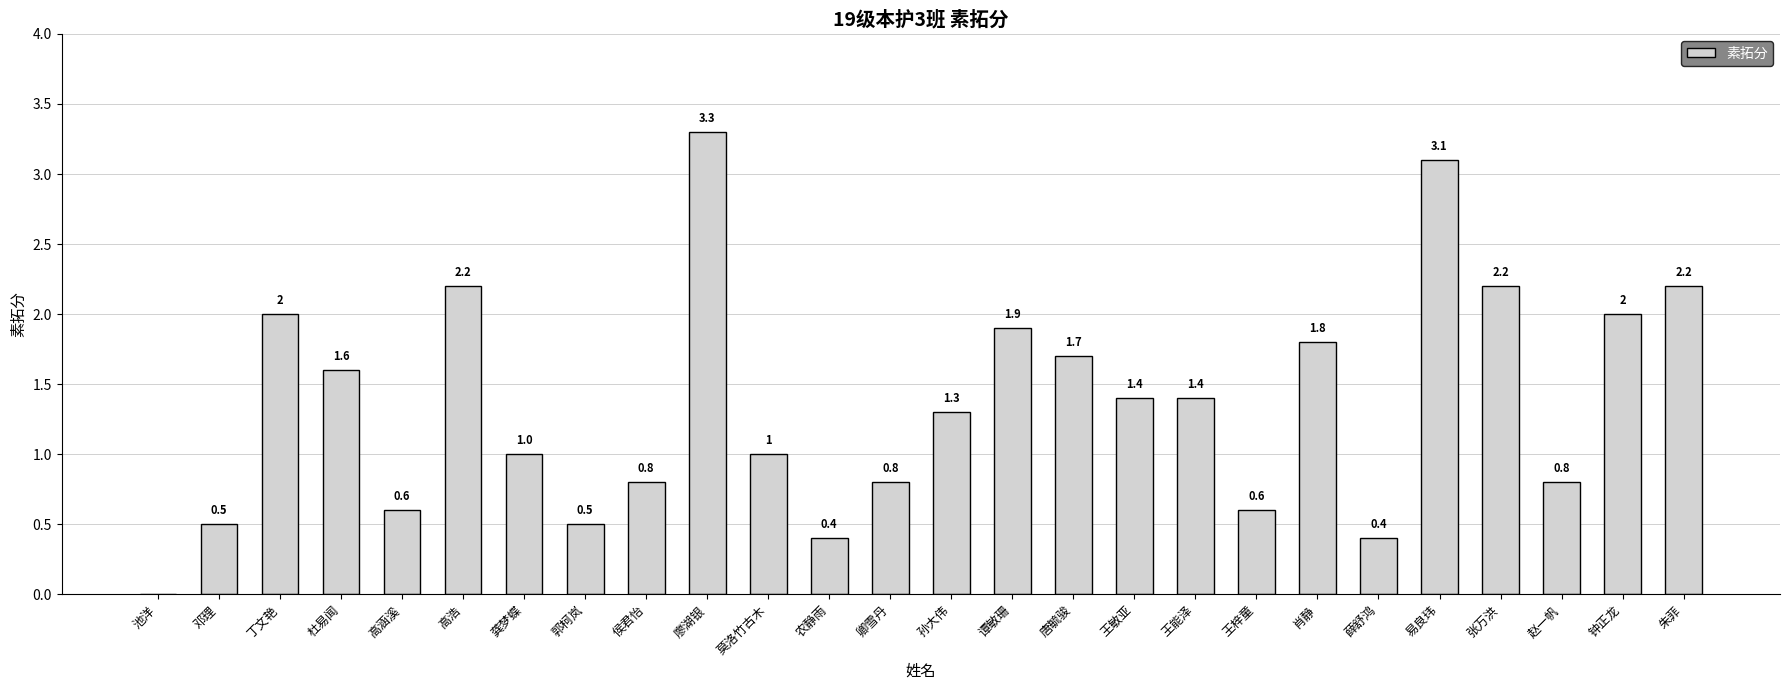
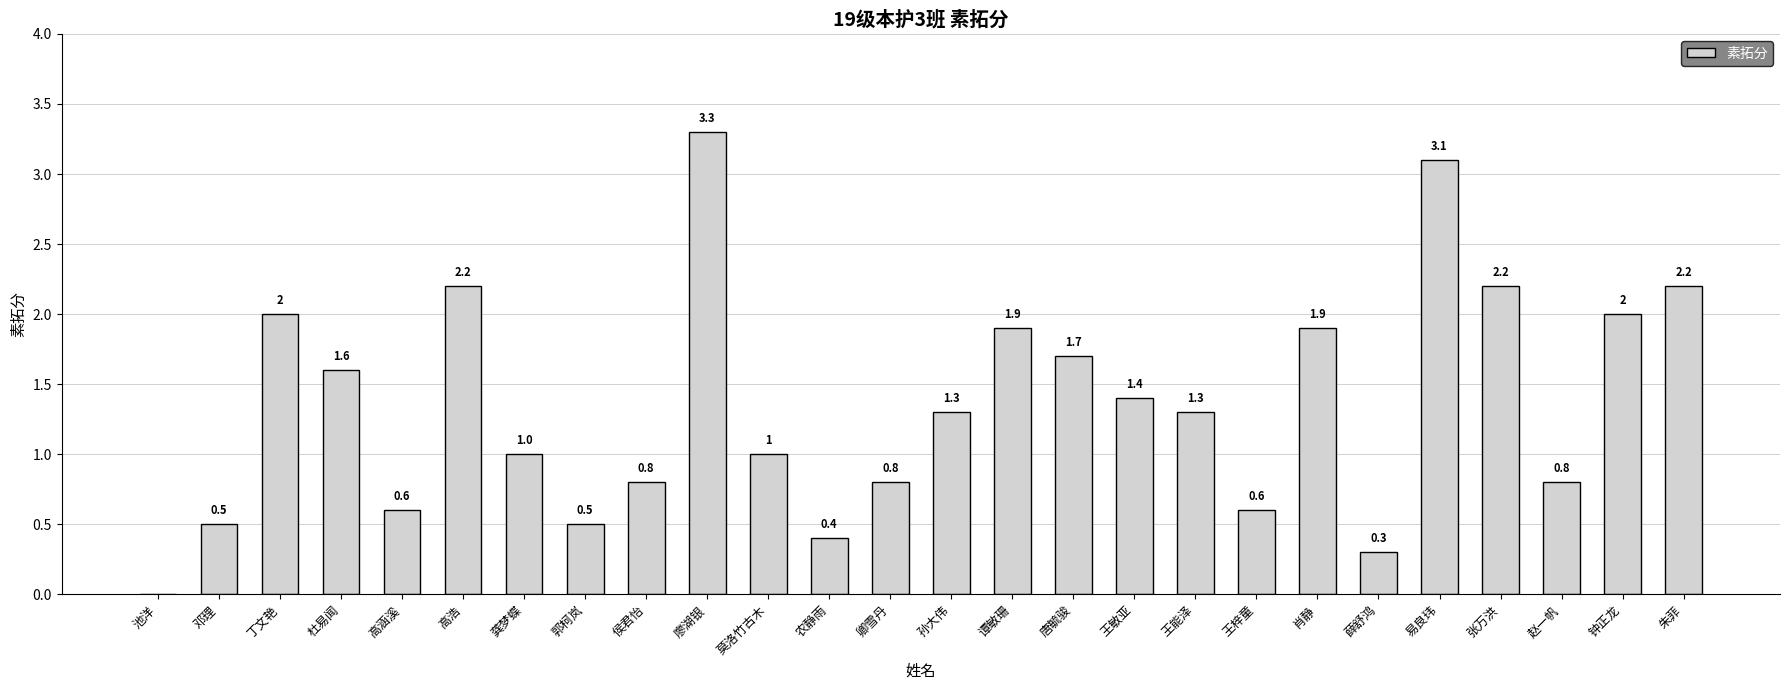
王能泽: 1.4 -> 1.3
肖静: 1.8 -> 1.9
薛舒鸿: 0.4 -> 0.3
